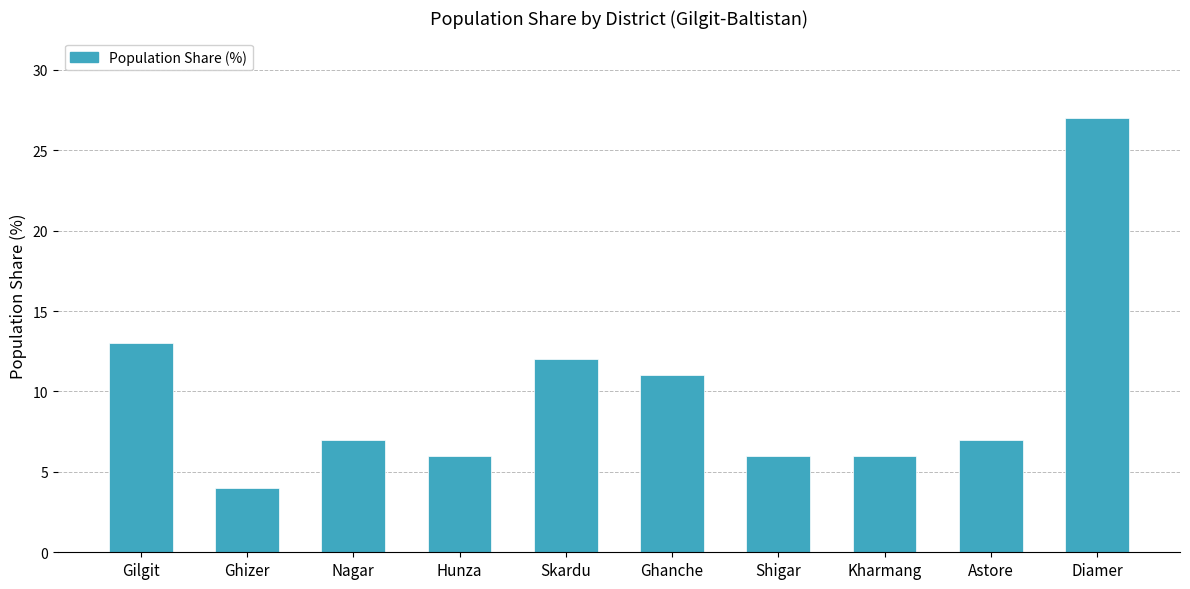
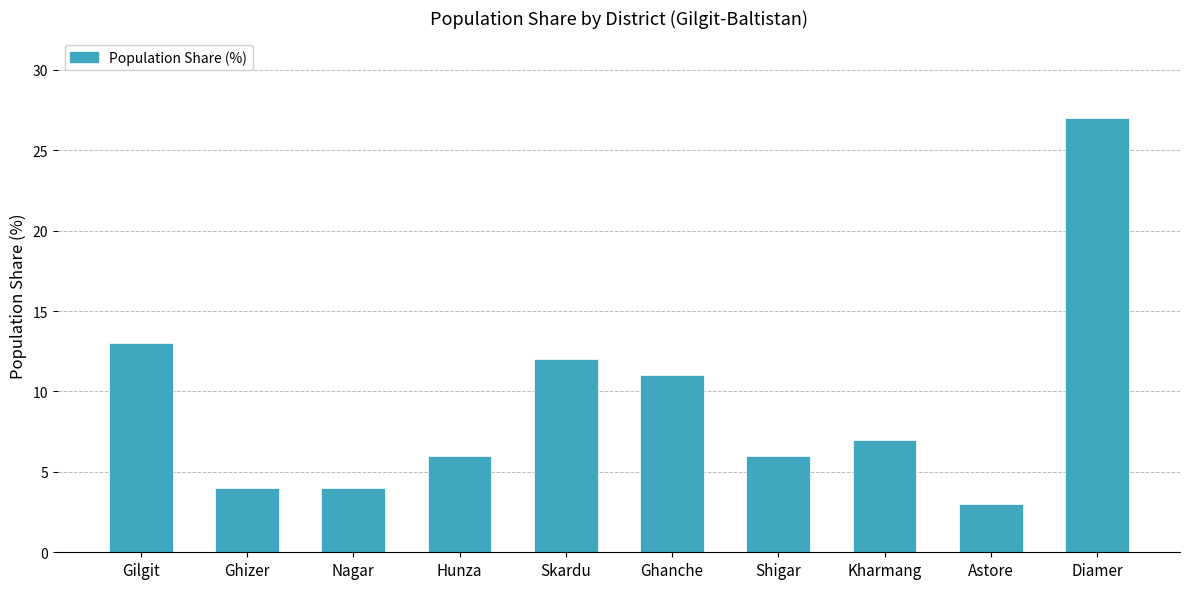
Nagar: 7 -> 4
Kharmang: 6 -> 7
Astore: 7 -> 3
